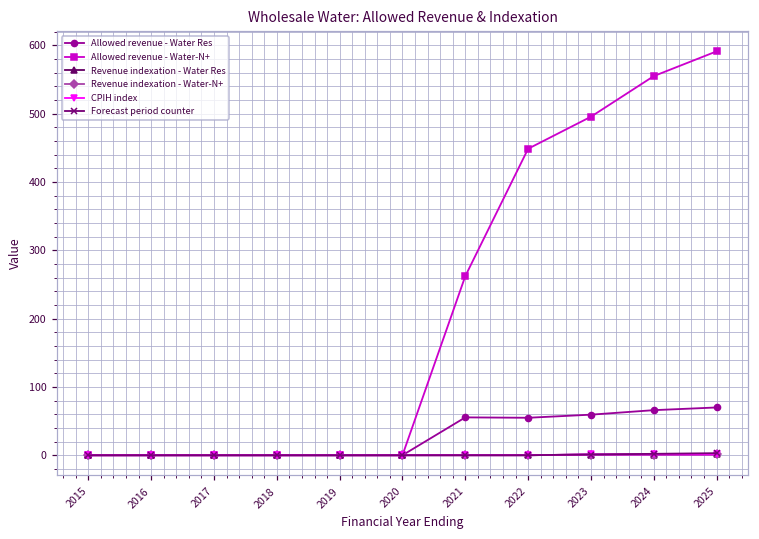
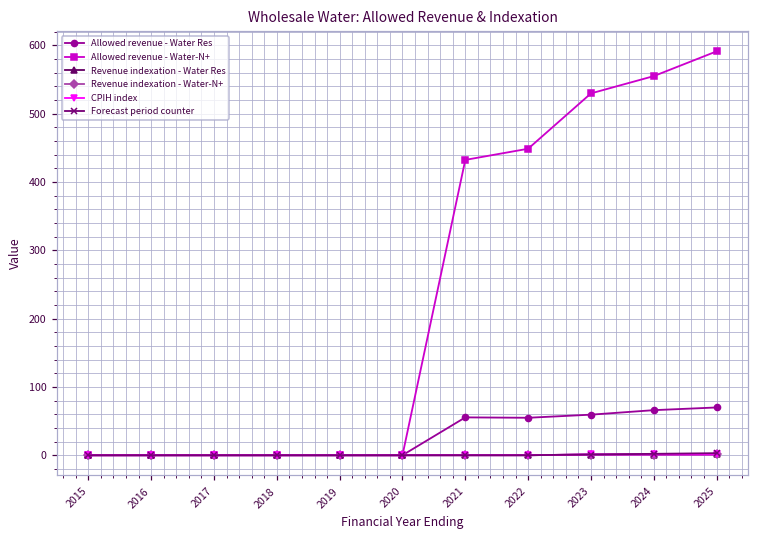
Allowed revenue - Water-N+, 2021: 260 -> 430
Allowed revenue - Water-N+, 2023: 500 -> 530
